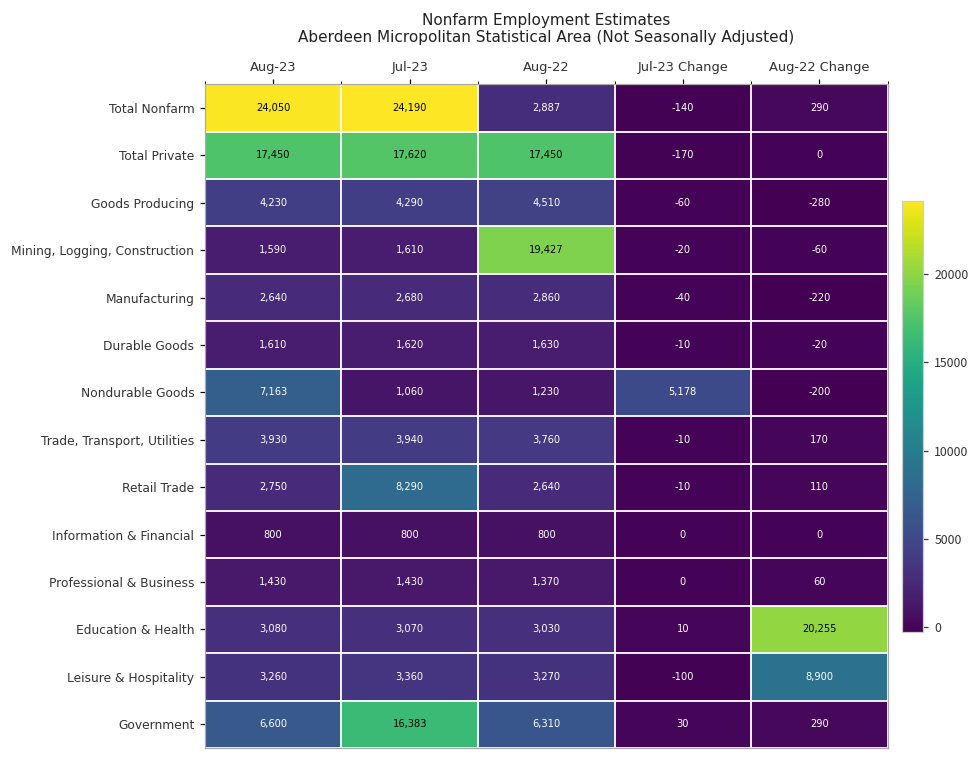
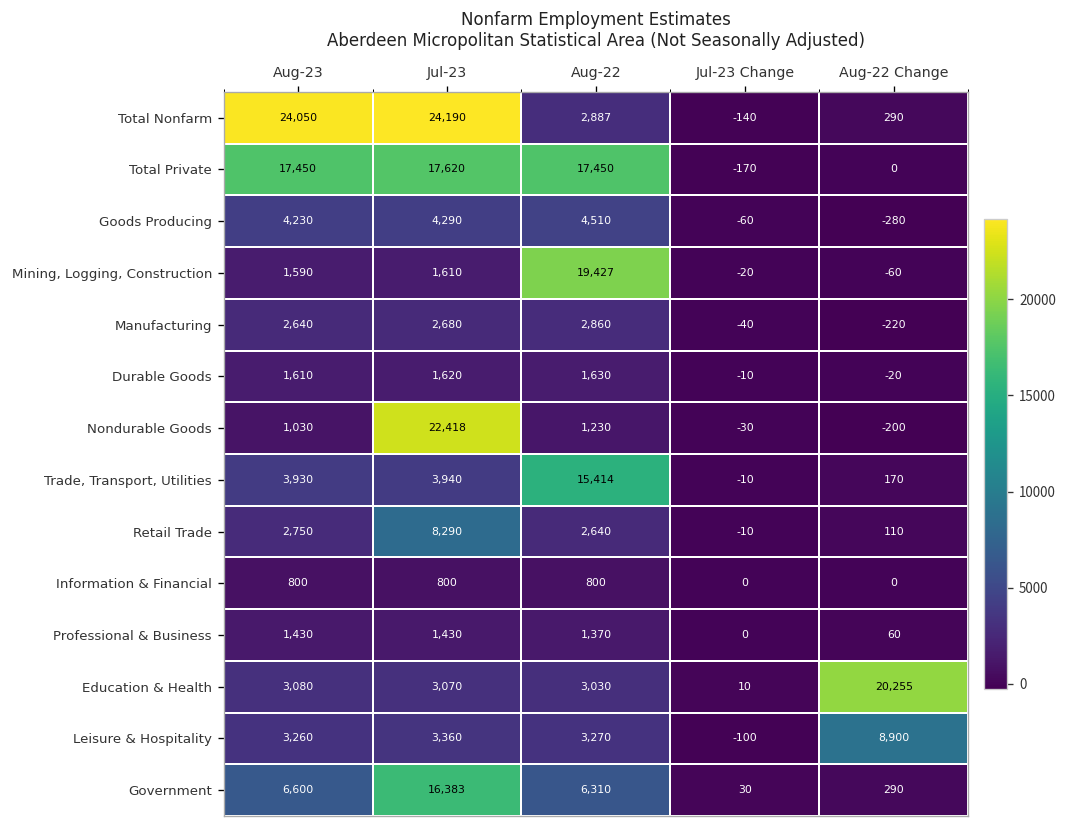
Nondurable Goods, Aug-23: 7,163 -> 1,030
Nondurable Goods, Jul-23: 1,060 -> 22,418
Nondurable Goods, Jul-23 Change: 5,178 -> -30
Trade, Transport, Utilities, Aug-22: 3,760 -> 15,414
